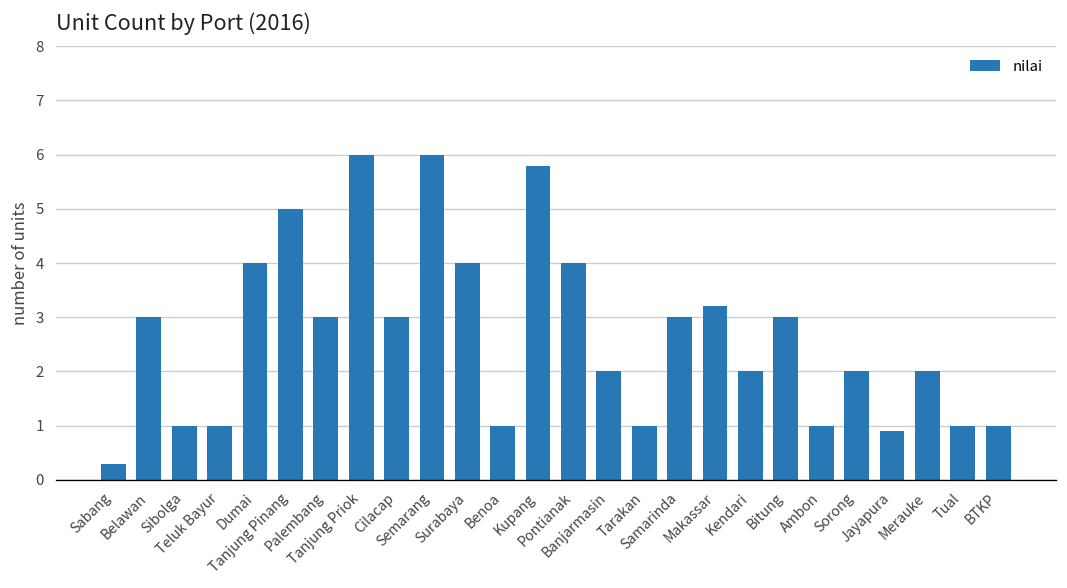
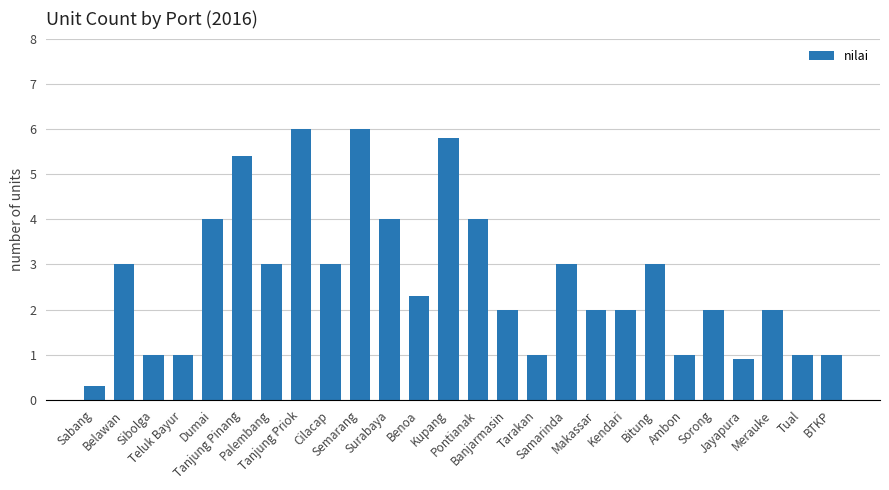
Tanjung Pinang: 5.0 -> 5.4
Benoa: 1.0 -> 2.3
Makassar: 3.2 -> 2.0
